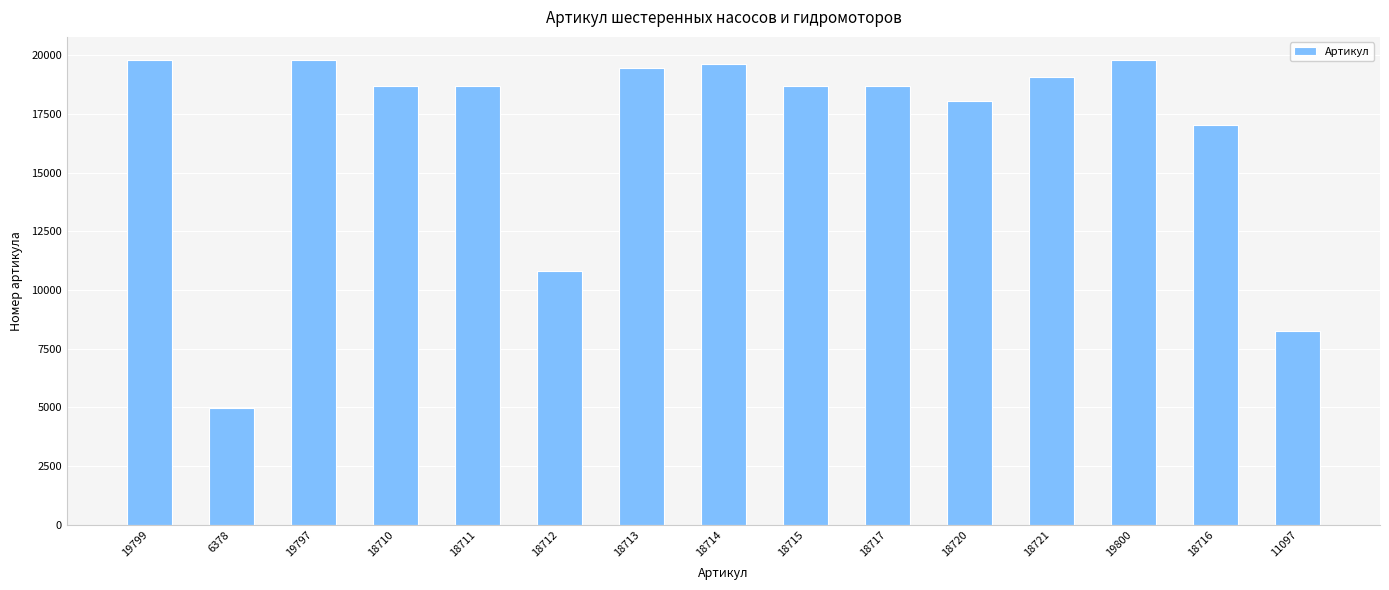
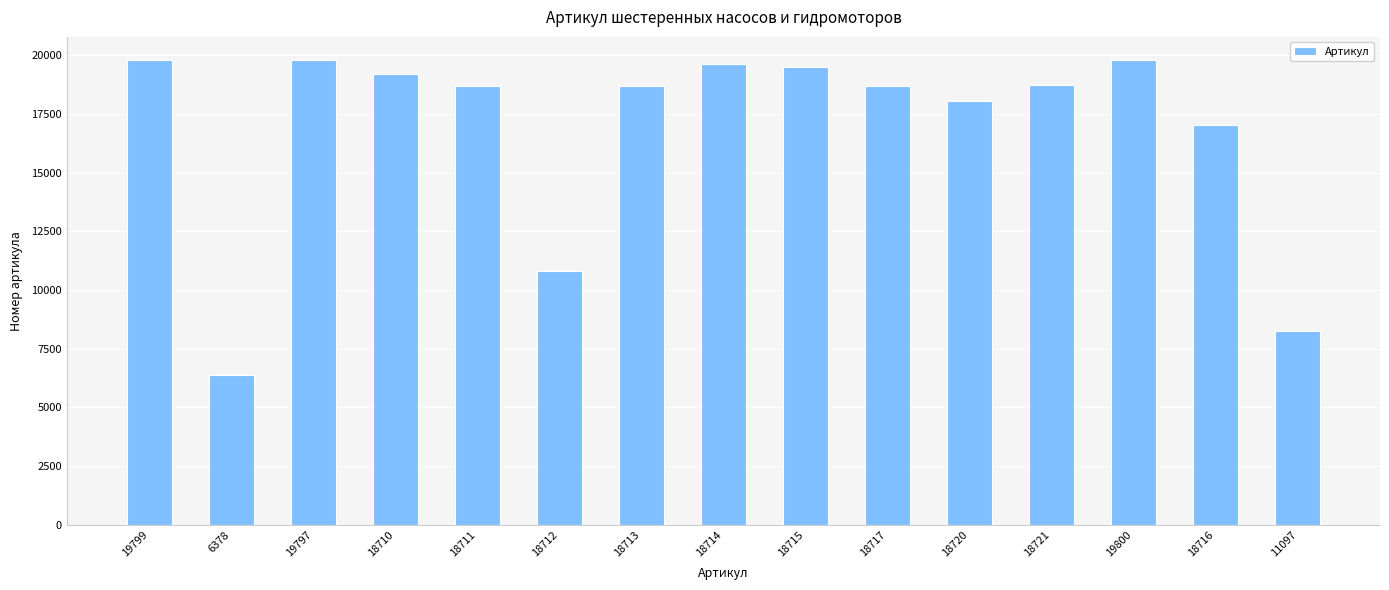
6378: 5000 -> 6400
18710: 18700 -> 19200
18713: 19500 -> 18700
18715: 18700 -> 19500
18721: 19100 -> 18700
